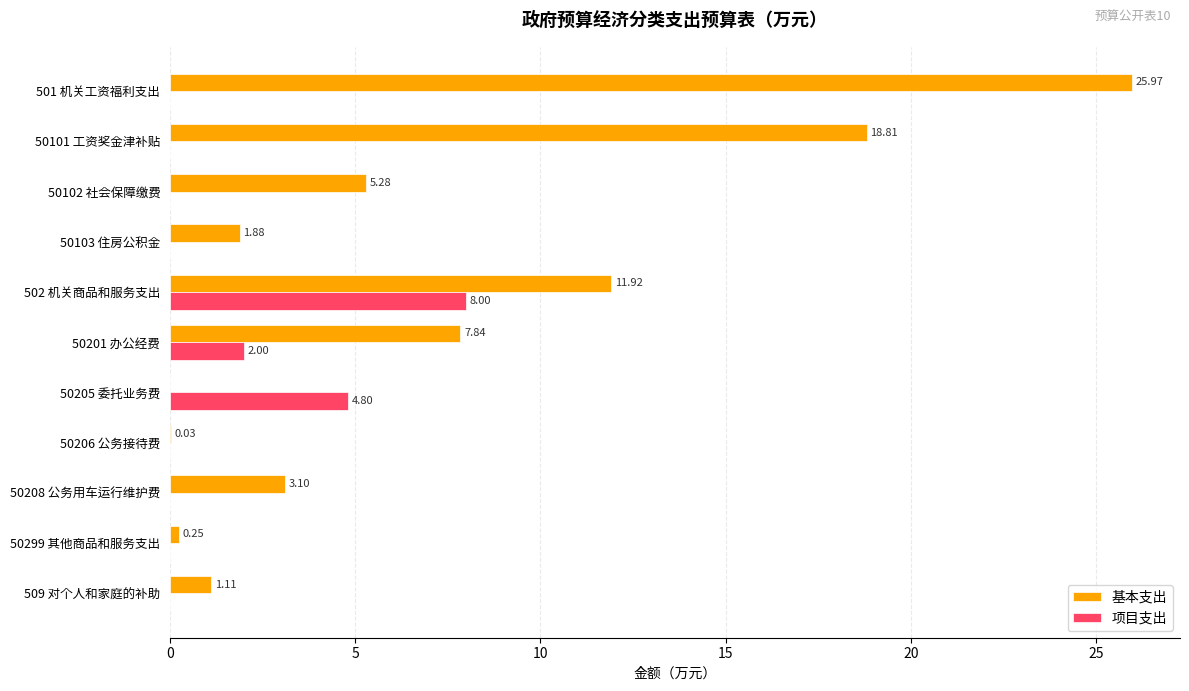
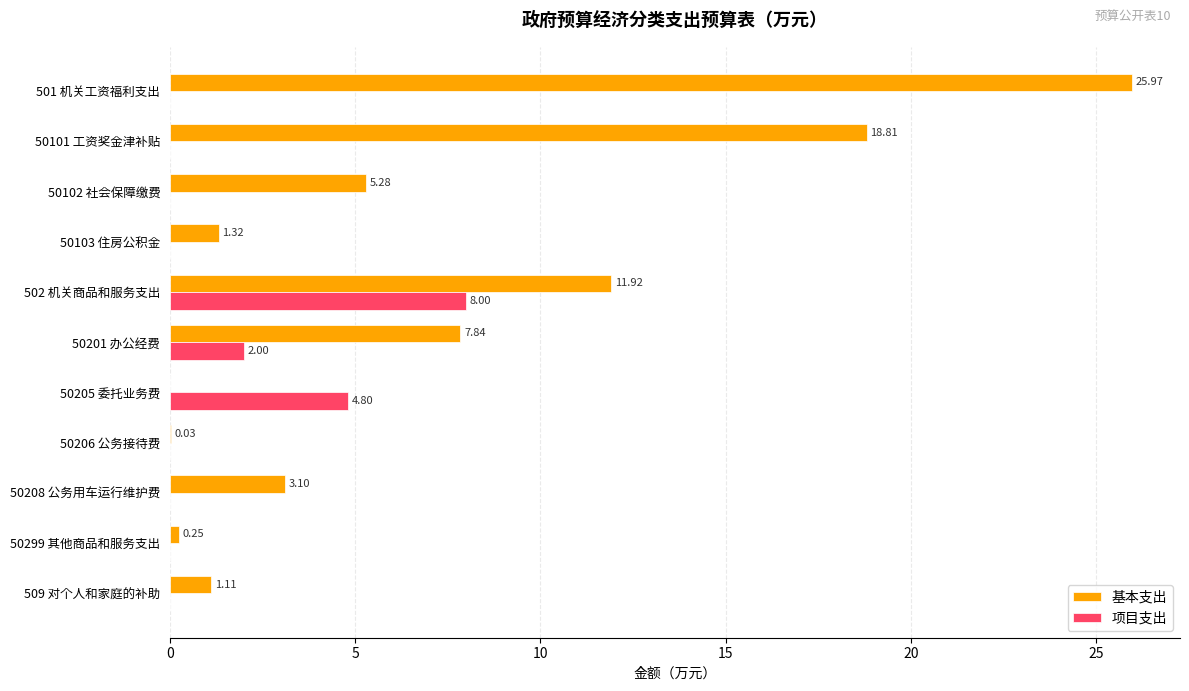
基本支出, 50103 住房公积金: 1.88 -> 1.32
